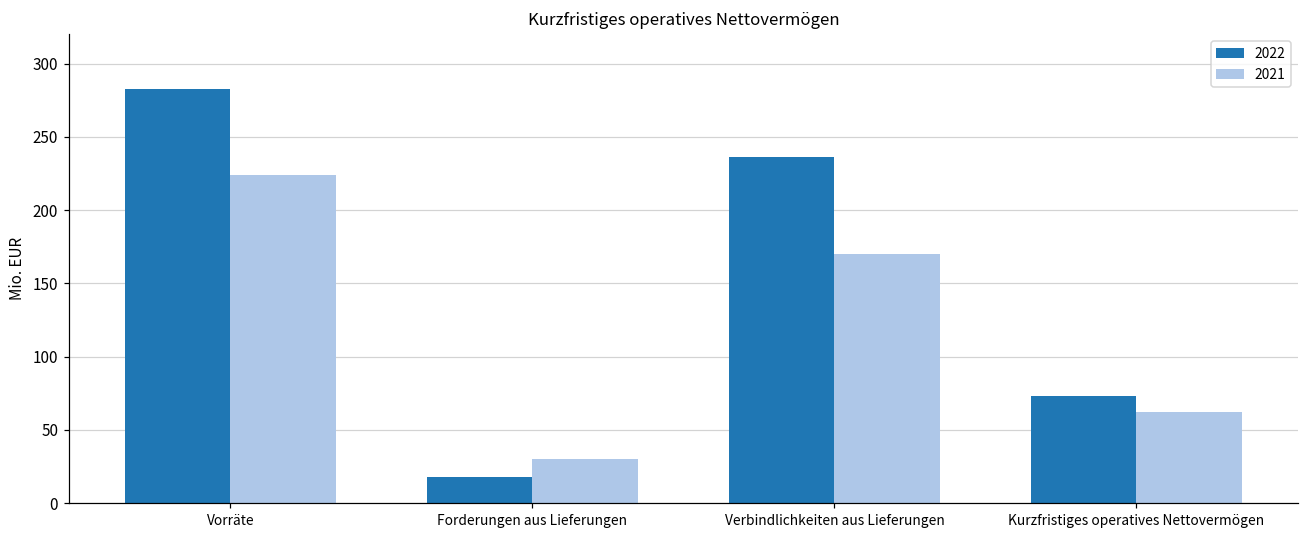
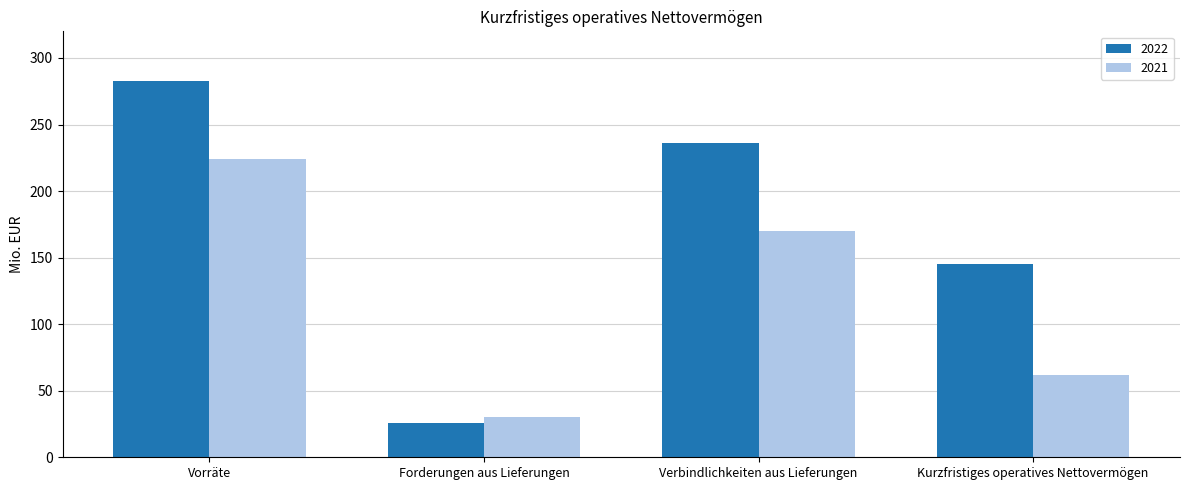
2022, Forderungen aus Lieferungen: 18 -> 26
2022, Kurzfristiges operatives Nettovermögen: 73 -> 145
